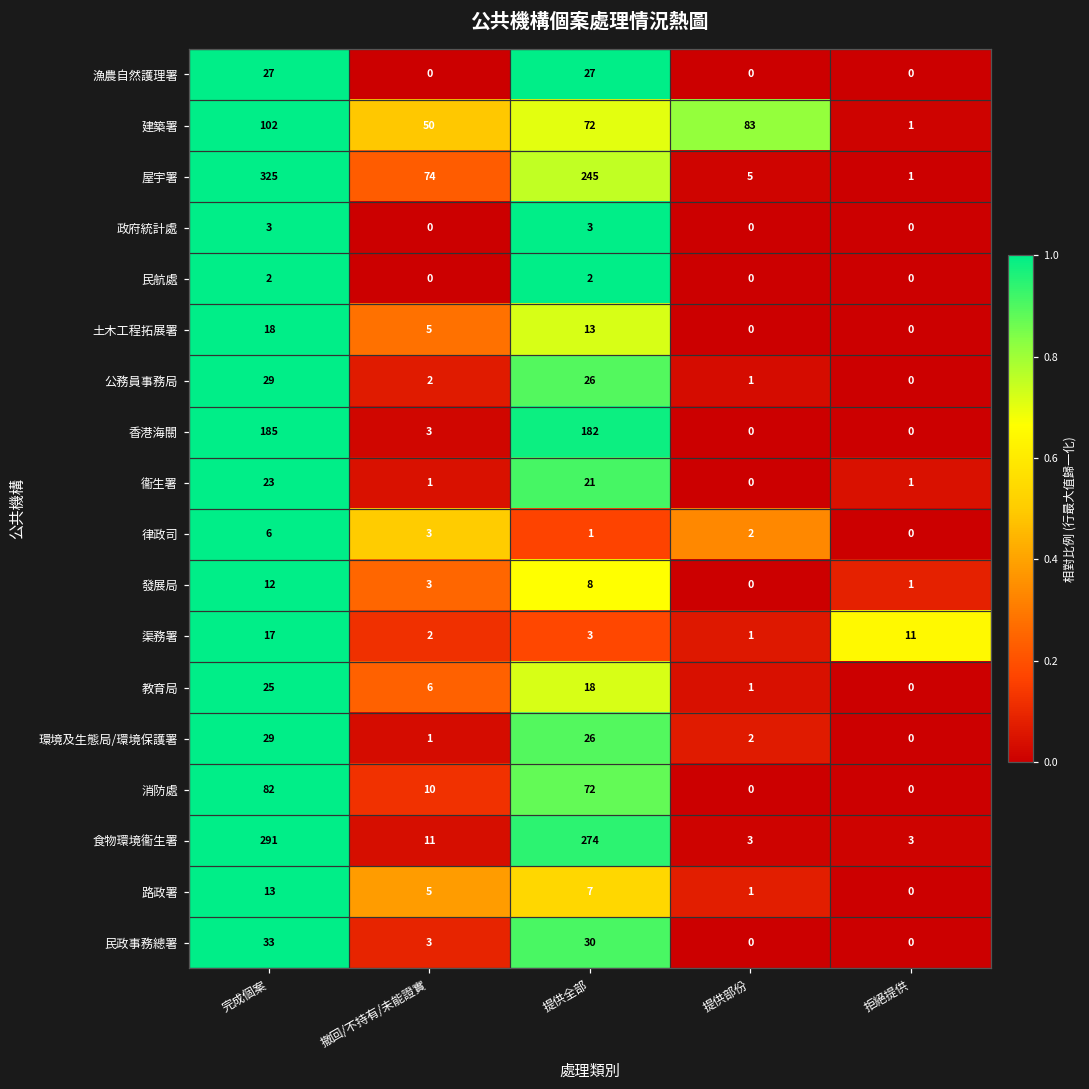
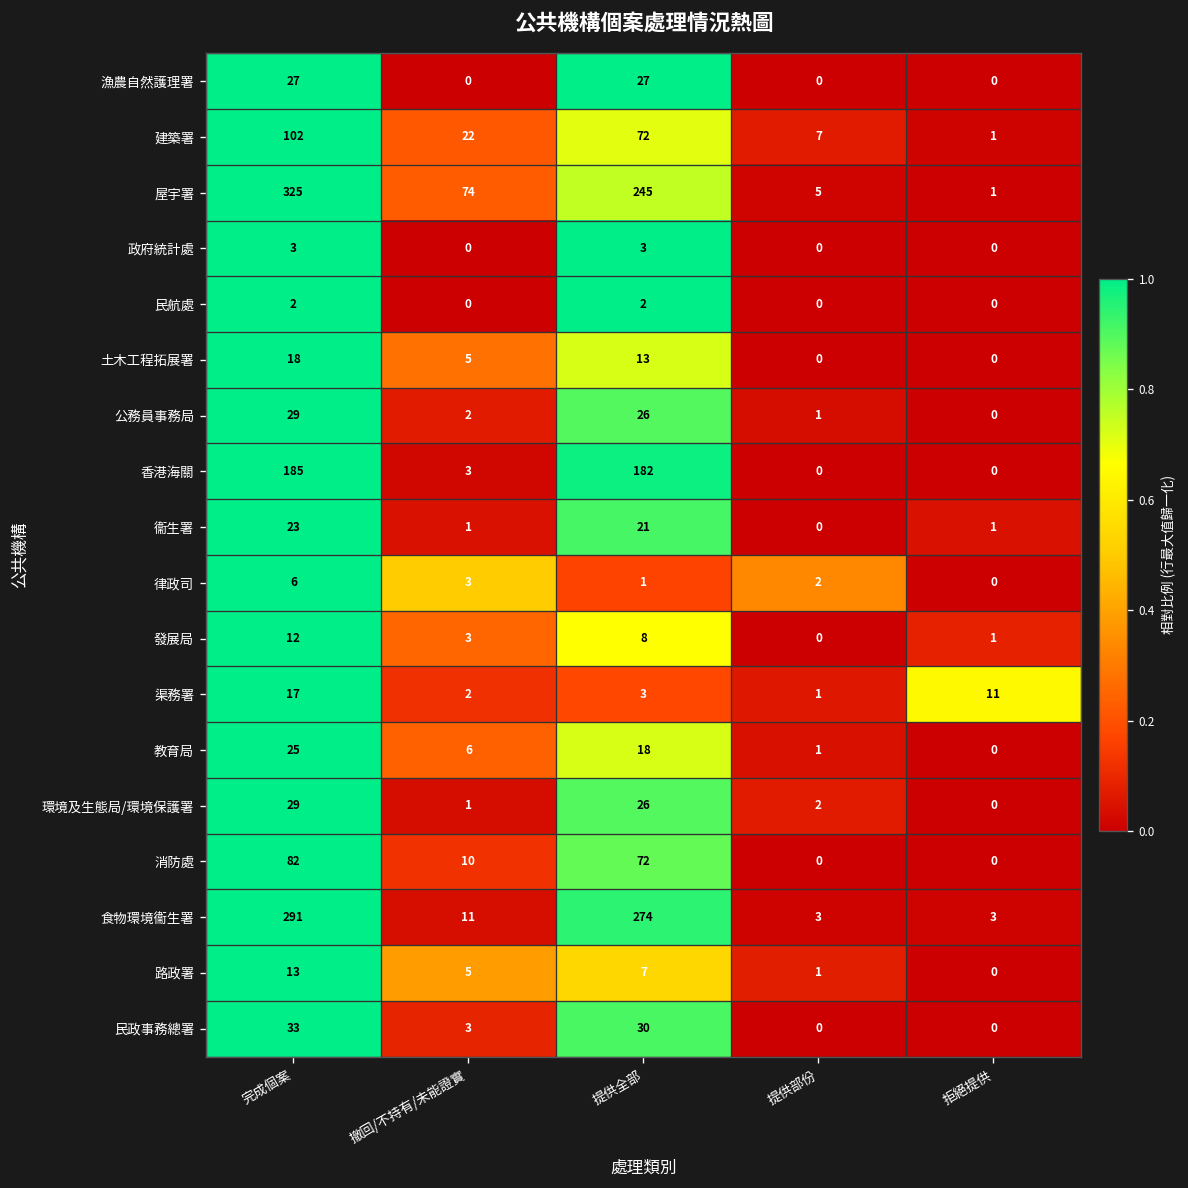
建築署, 撤回/不持有/未能證實: 50 -> 22
建築署, 提供部份: 83 -> 7
